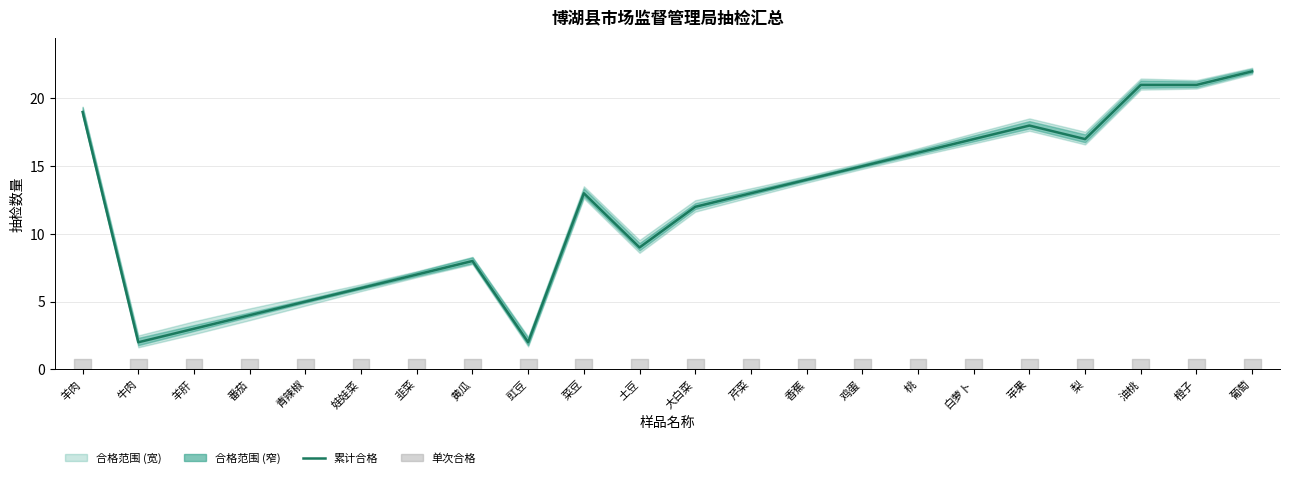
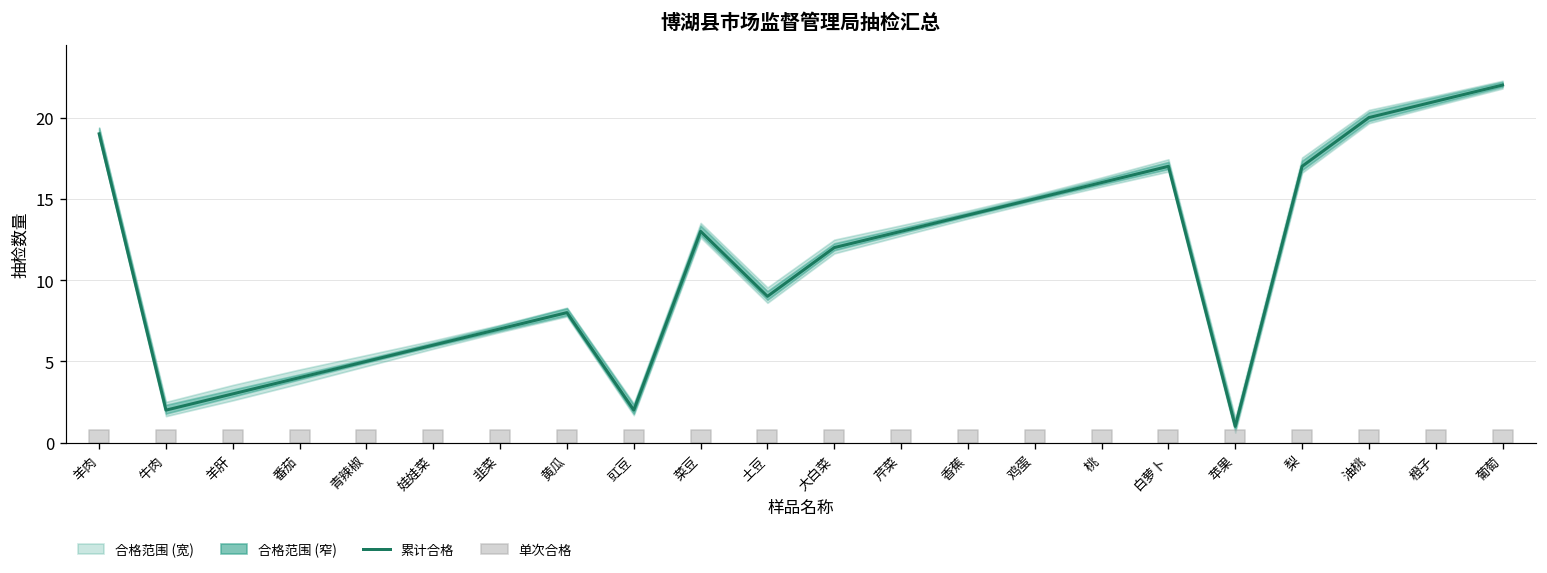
累计合格, 苹果: 18 -> 1
累计合格, 油桃: 21 -> 20
